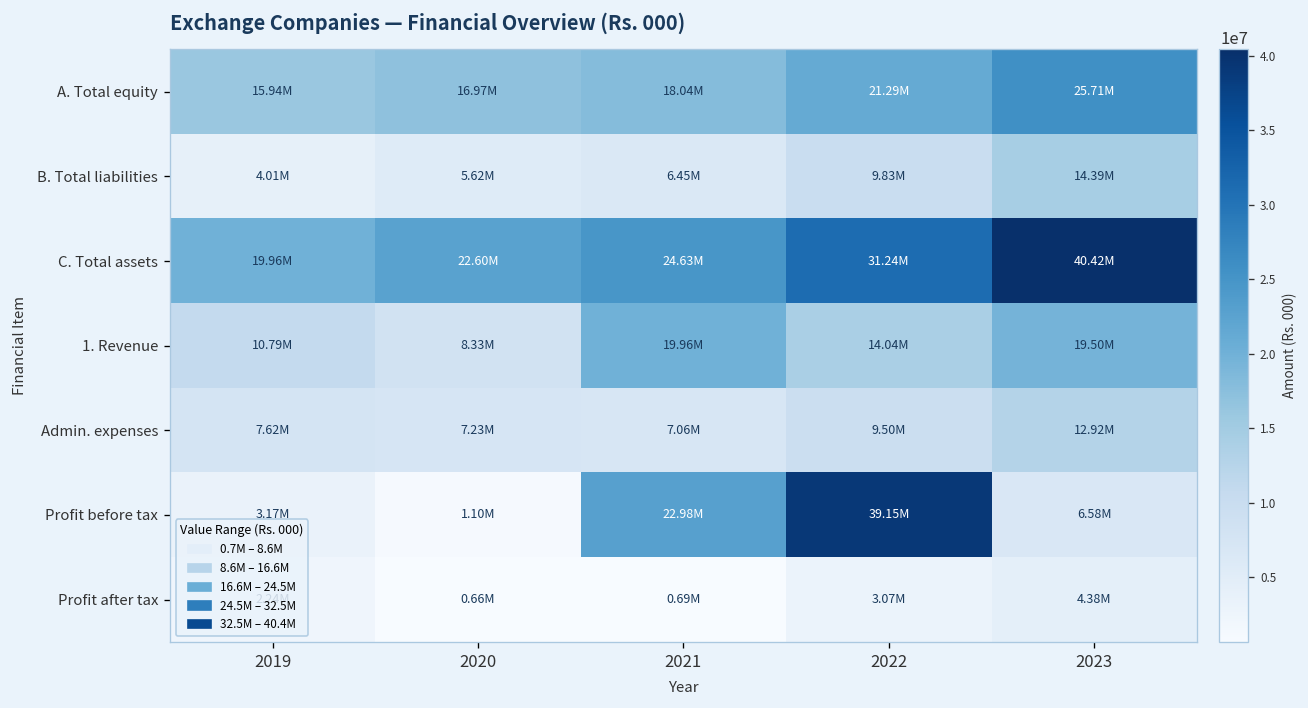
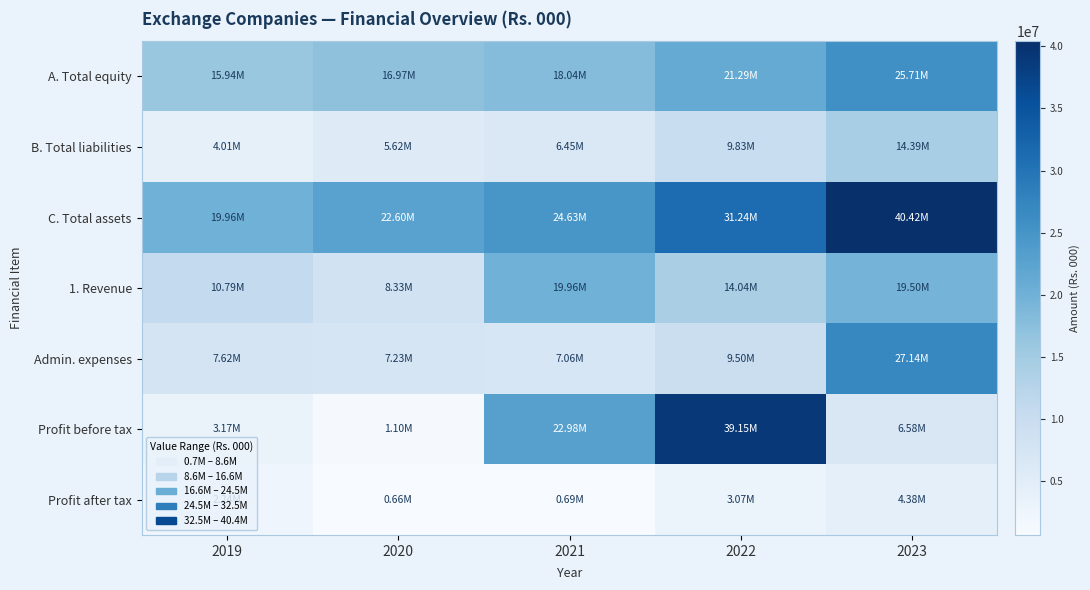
Admin. expenses, 2023: 12.92M -> 27.14M
